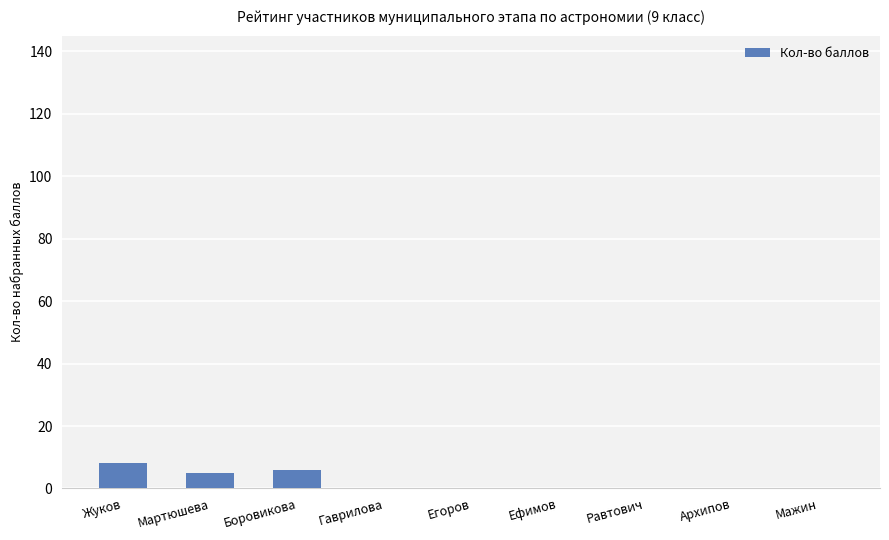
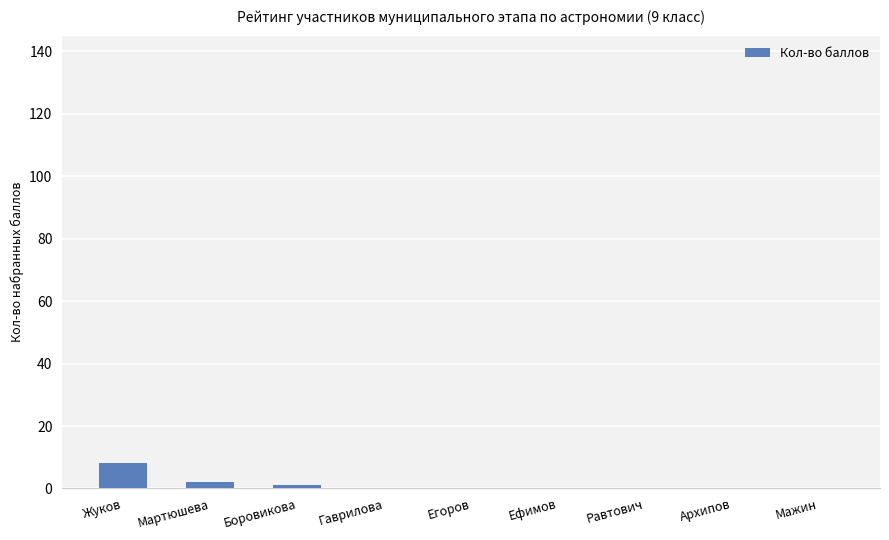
Мартюшева: 5 -> 2
Боровикова: 6 -> 1
